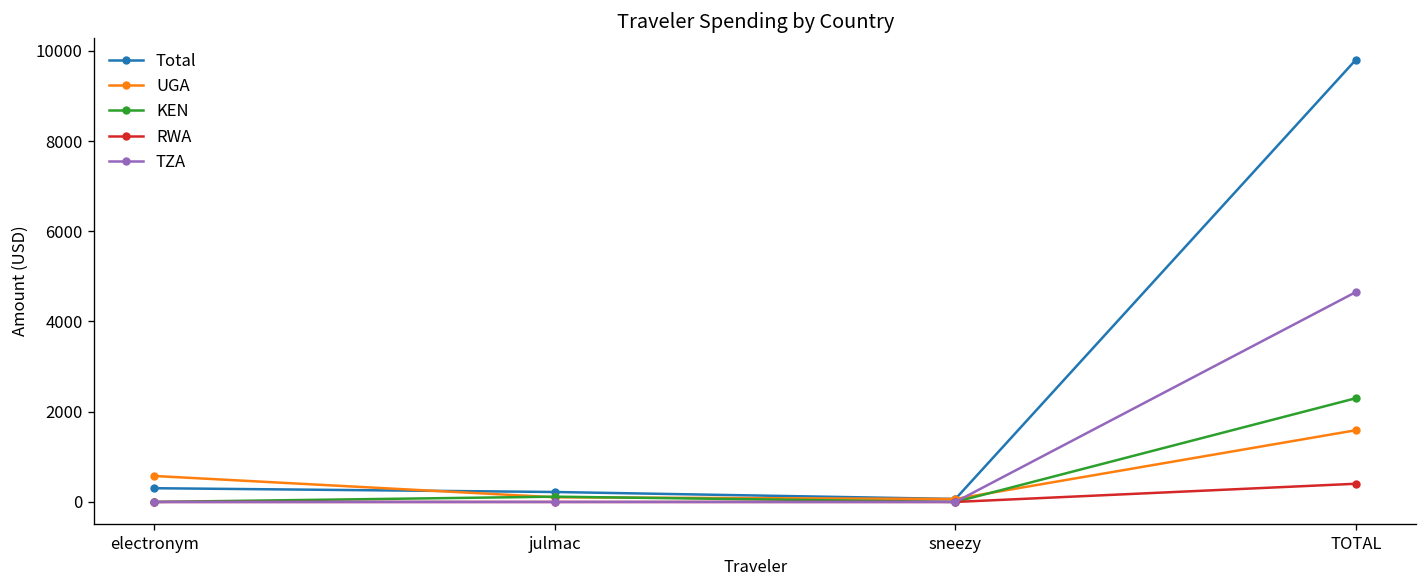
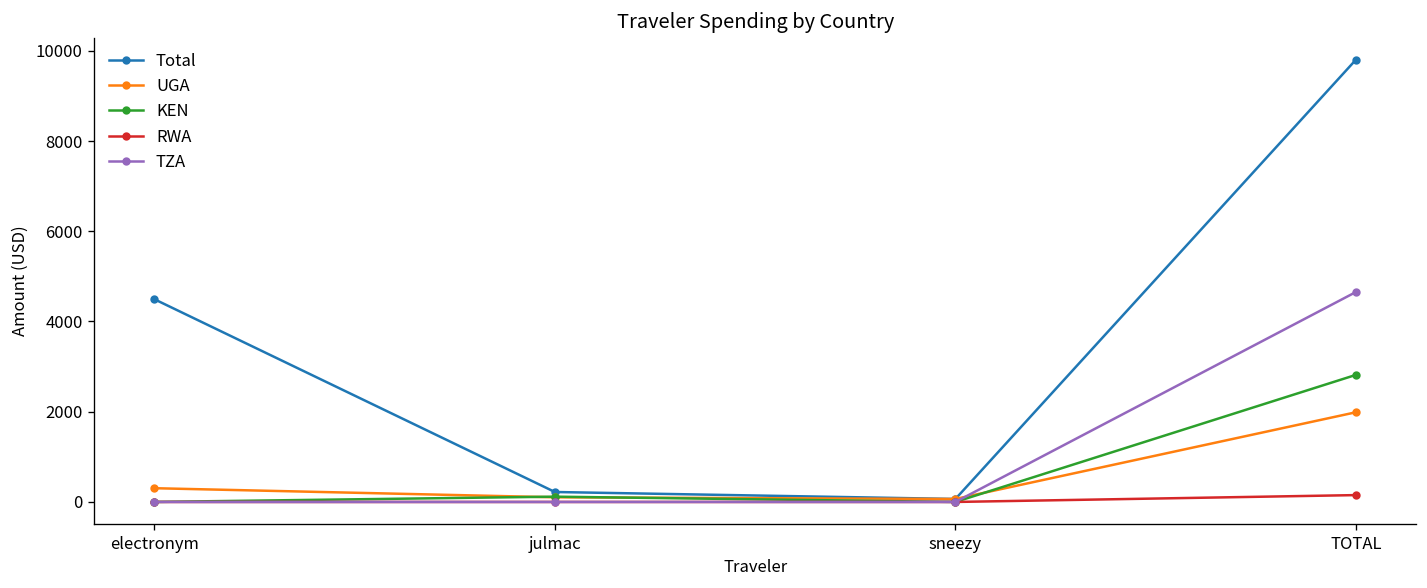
Total, electronym: 300 -> 4500
UGA, electronym: 600 -> 300
UGA, TOTAL: 1600 -> 2000
KEN, TOTAL: 2300 -> 2800
RWA, TOTAL: 400 -> 200
